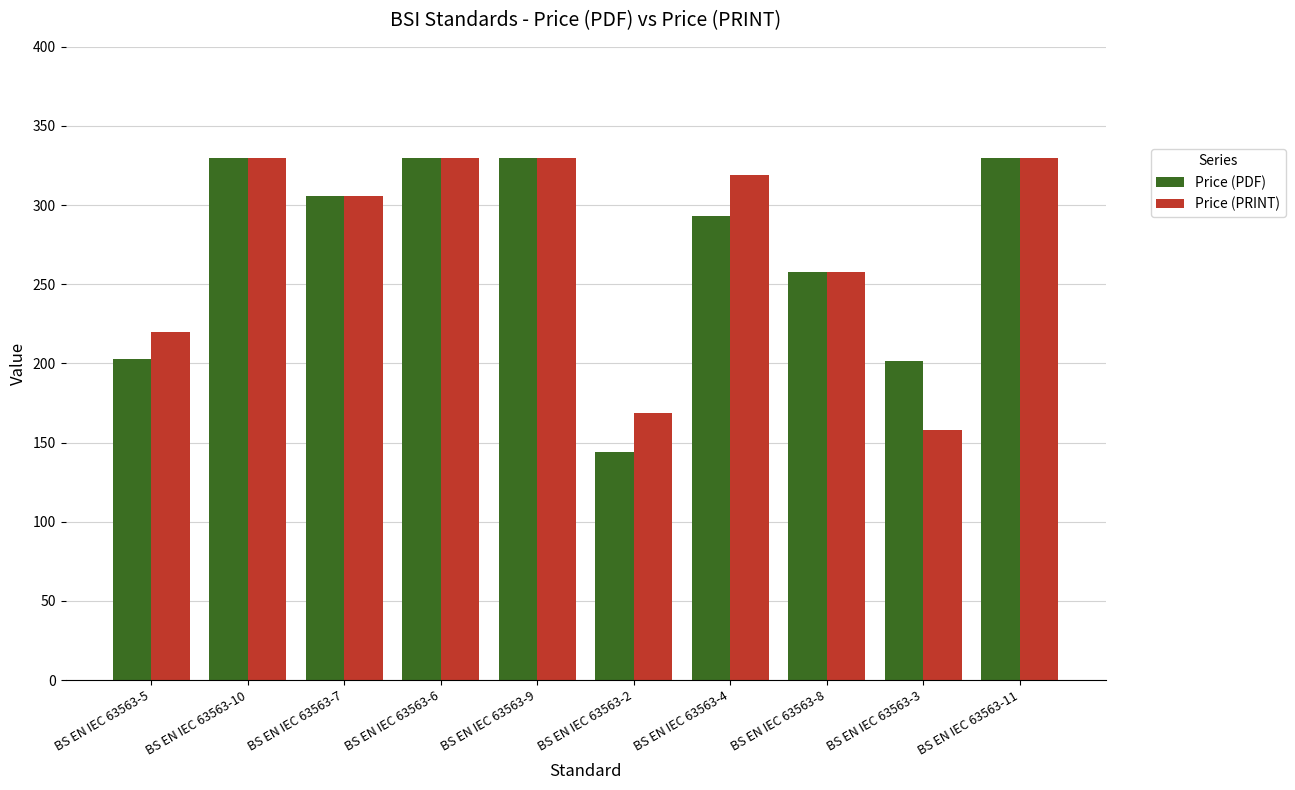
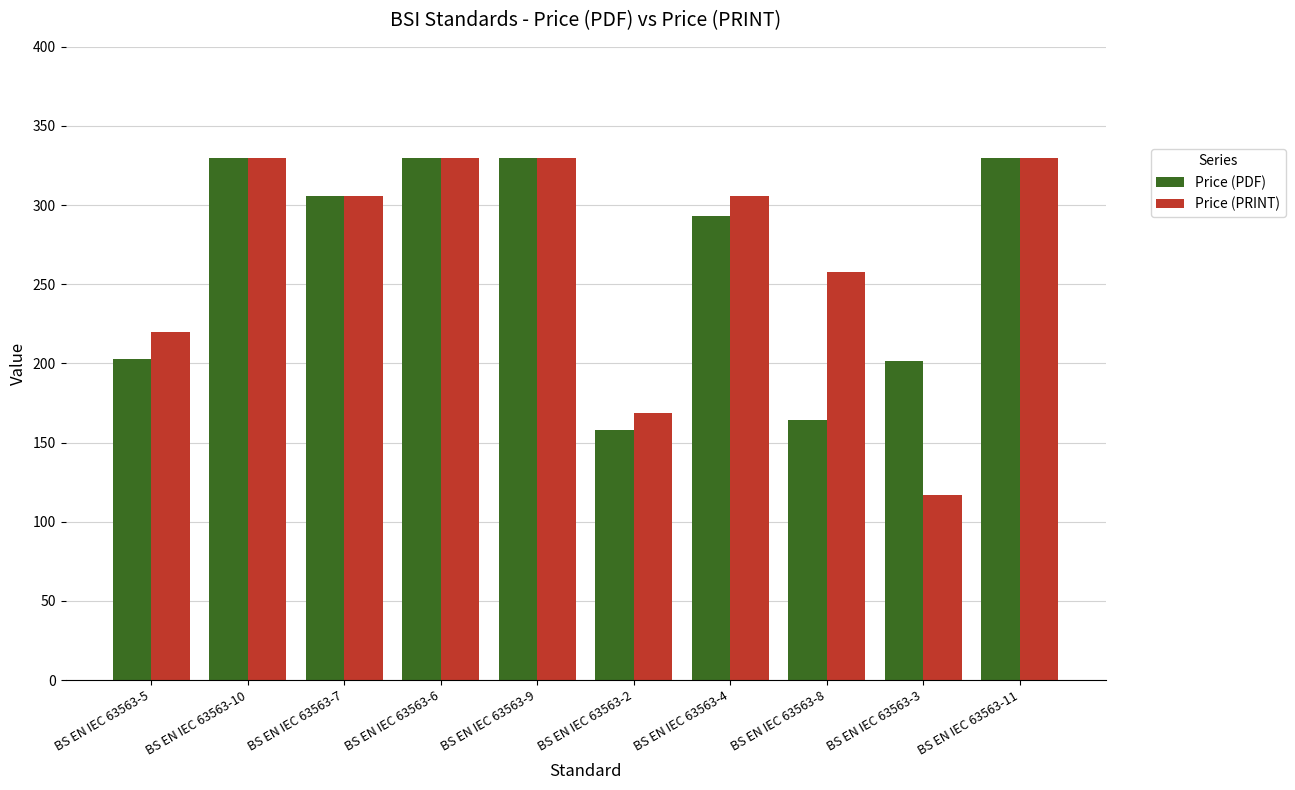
Price (PDF), BS EN IEC 63563-2: 144 -> 158
Price (PRINT), BS EN IEC 63563-4: 319 -> 306
Price (PDF), BS EN IEC 63563-8: 258 -> 164
Price (PRINT), BS EN IEC 63563-3: 158 -> 117
